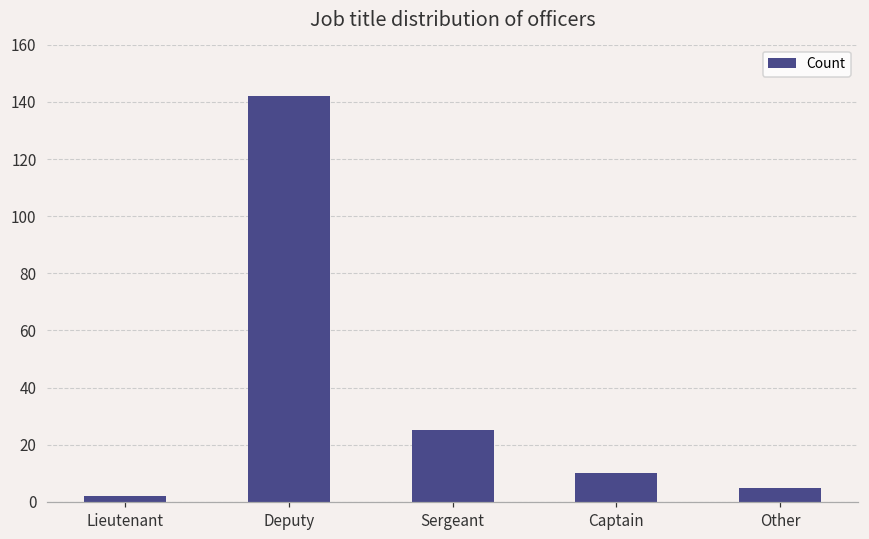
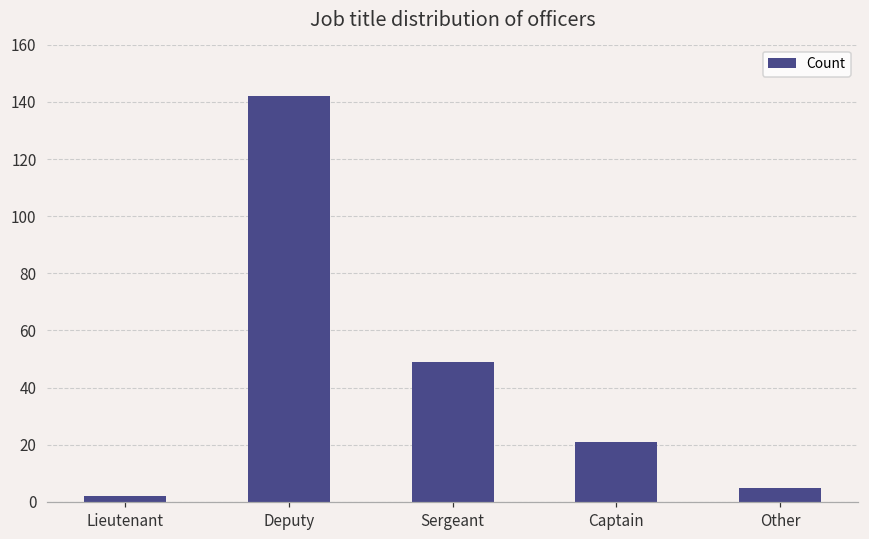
Sergeant: 25 -> 49
Captain: 10 -> 21
